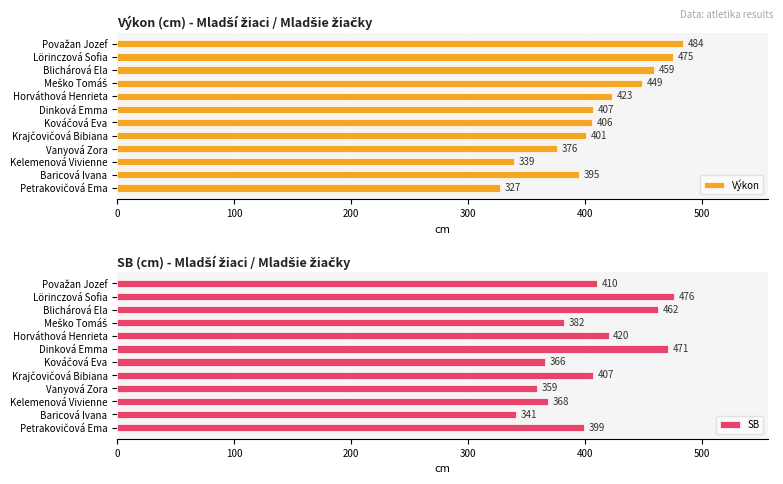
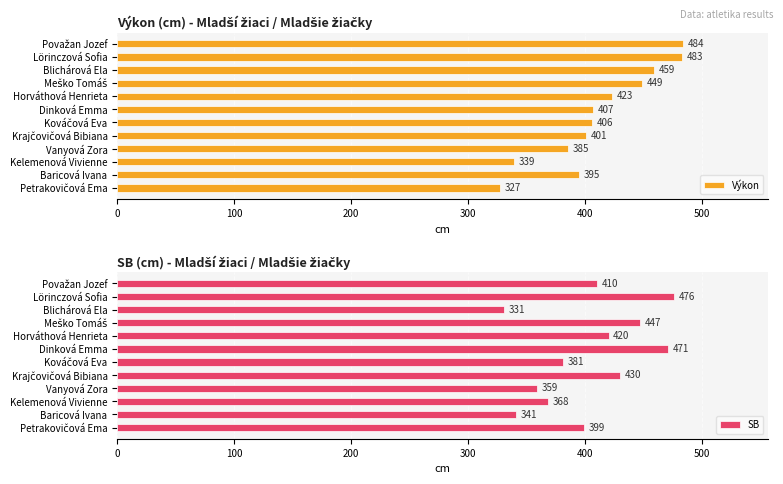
Výkon (cm) - Mladší žiaci / Mladšie žiačky, Lörinczová Sofia: 475 -> 483
Výkon (cm) - Mladší žiaci / Mladšie žiačky, Vanyová Zora: 376 -> 385
SB (cm) - Mladší žiaci / Mladšie žiačky, Blichárová Ela: 462 -> 331
SB (cm) - Mladší žiaci / Mladšie žiačky, Meško Tomáš: 382 -> 447
SB (cm) - Mladší žiaci / Mladšie žiačky, Kováčová Eva: 366 -> 381
SB (cm) - Mladší žiaci / Mladšie žiačky, Krajčovičová Bibiana: 407 -> 430
